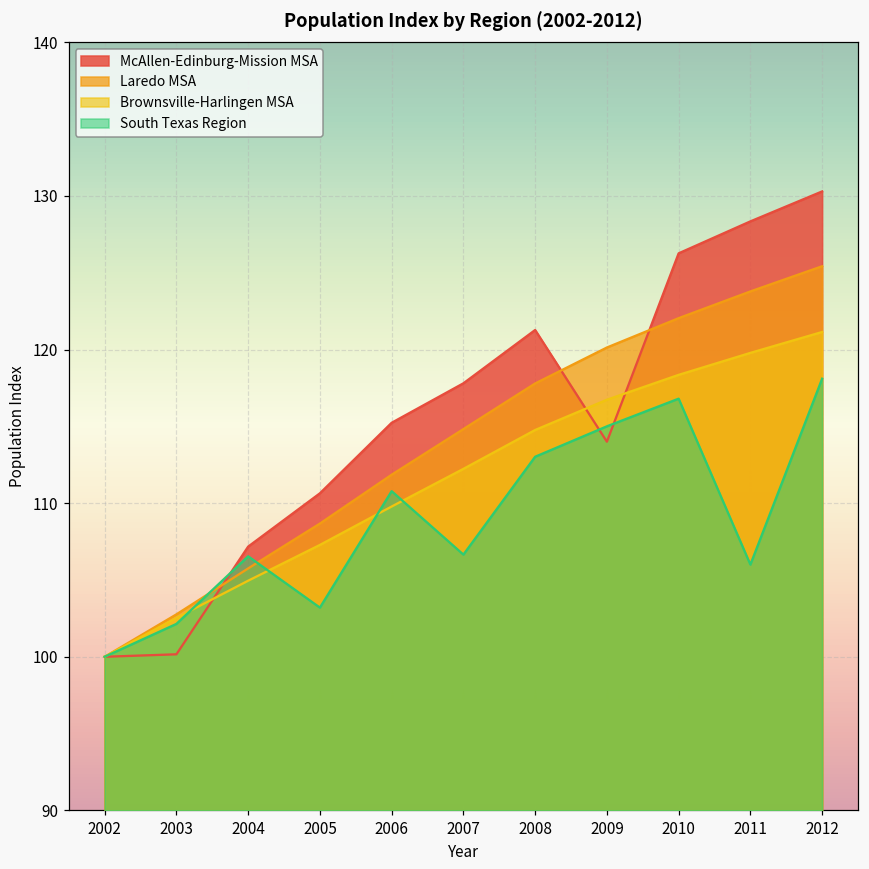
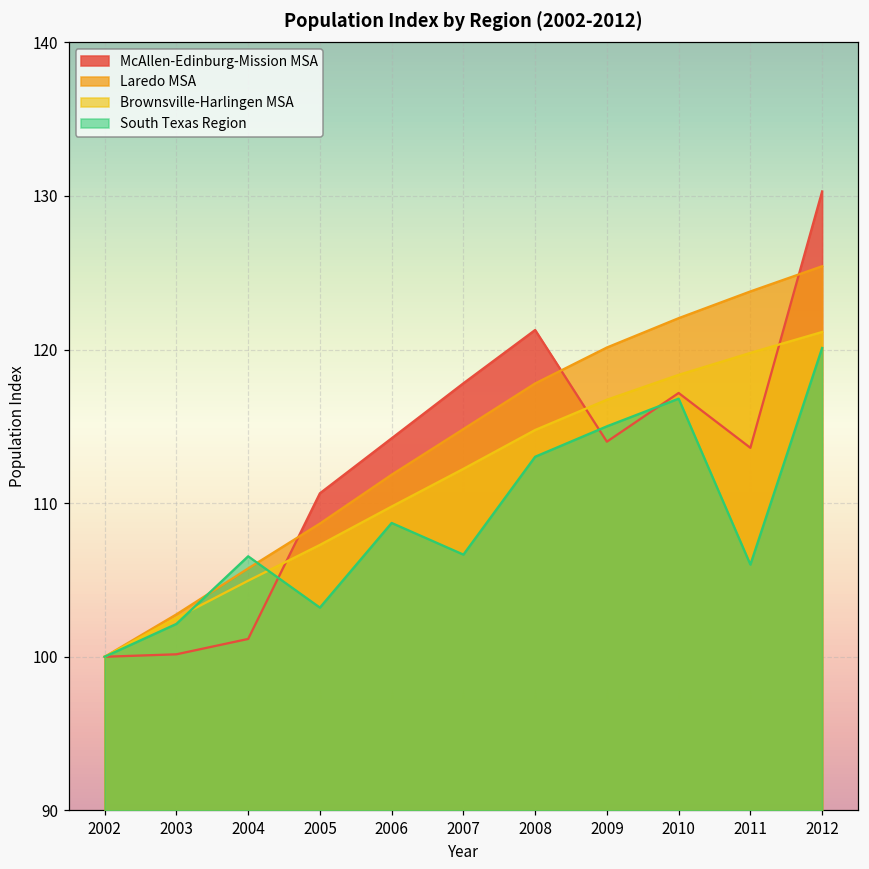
McAllen-Edinburg-Mission MSA, 2004: 107.2 -> 101.2
McAllen-Edinburg-Mission MSA, 2006: 115.2 -> 114.2
South Texas Region, 2006: 110.8 -> 108.7
McAllen-Edinburg-Mission MSA, 2010: 126.3 -> 117.2
McAllen-Edinburg-Mission MSA, 2011: 128.3 -> 113.6
South Texas Region, 2012: 118.1 -> 120.1
